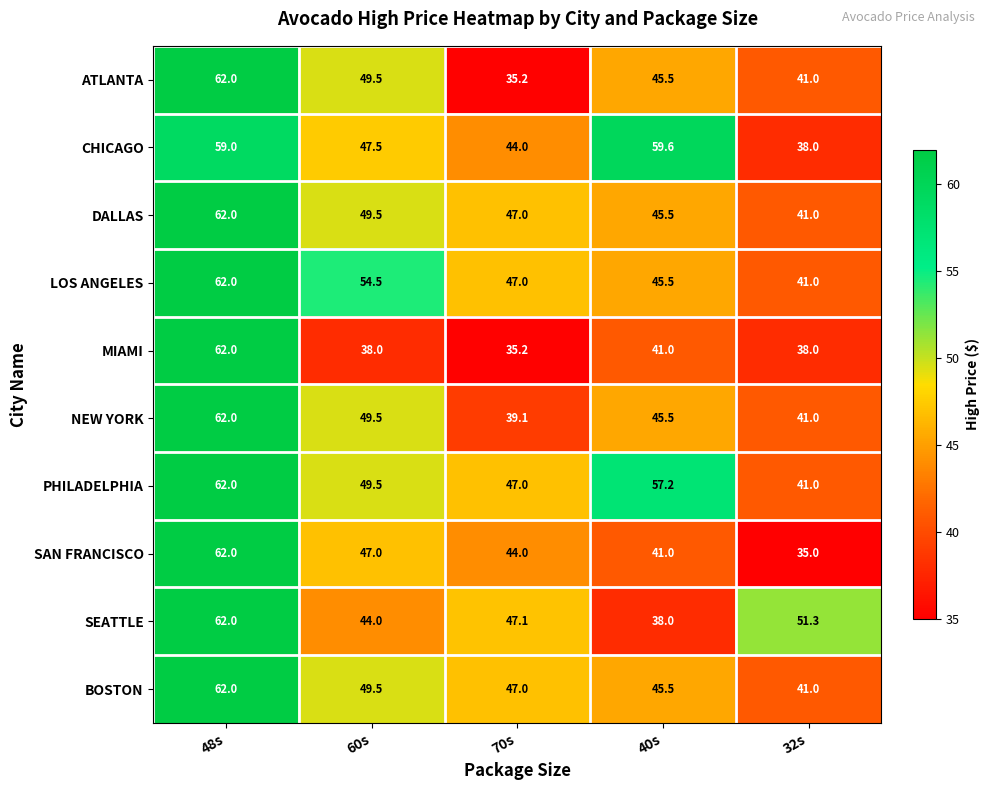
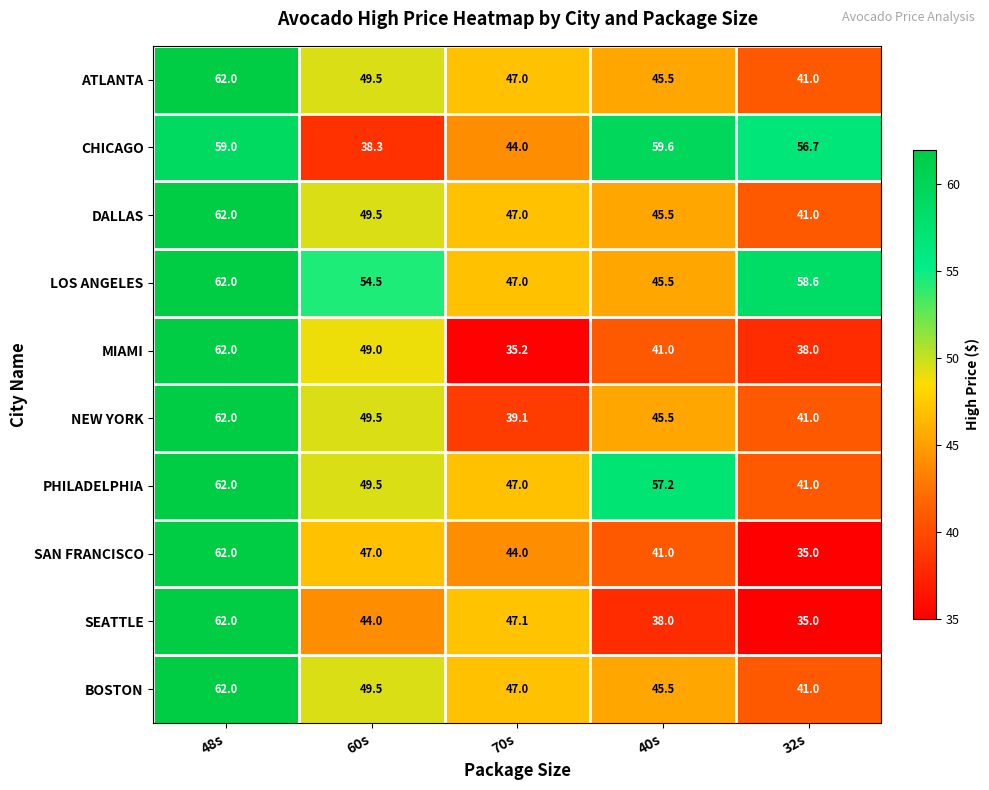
ATLANTA, 70s: 35.2 -> 47.0
CHICAGO, 60s: 47.5 -> 38.3
CHICAGO, 32s: 38.0 -> 56.7
LOS ANGELES, 32s: 41.0 -> 58.6
MIAMI, 60s: 38.0 -> 49.0
SEATTLE, 32s: 51.3 -> 35.0
